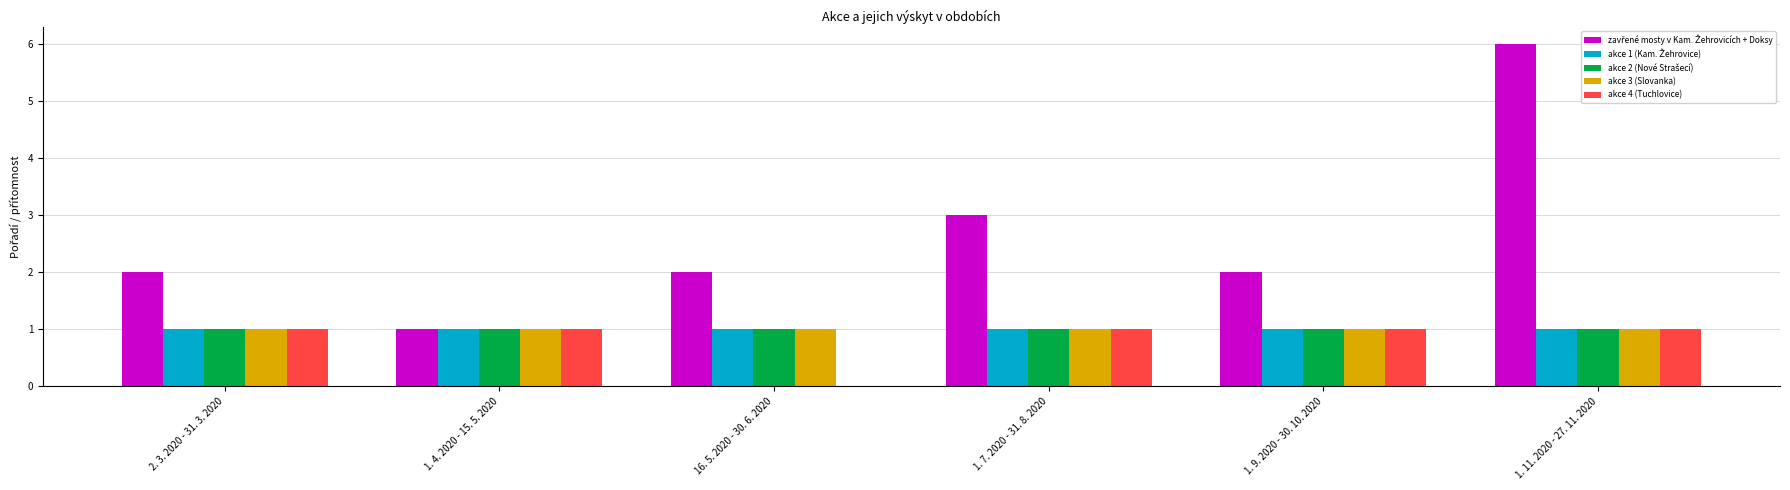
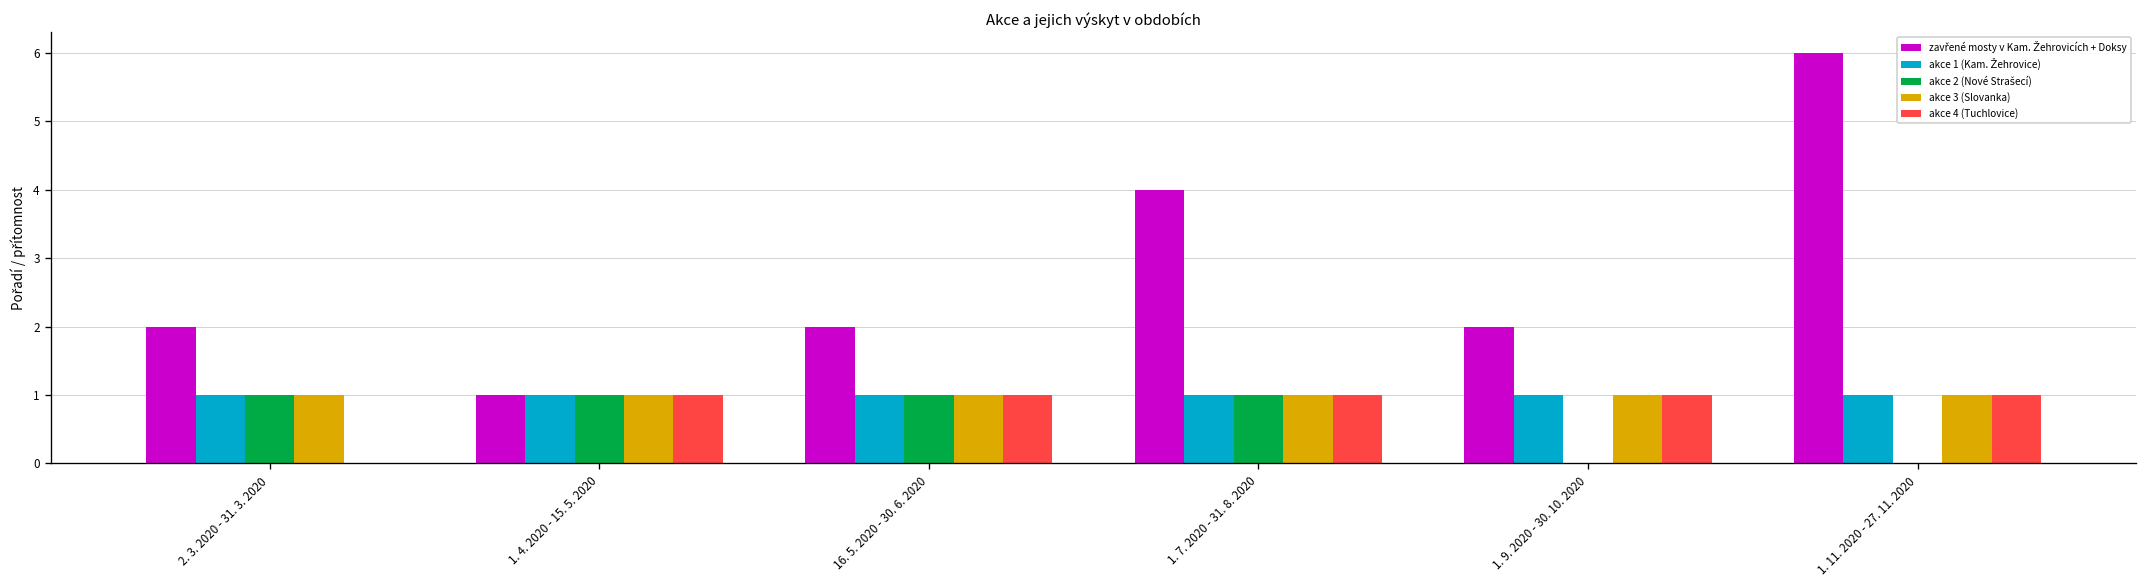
akce 4 (Tuchlovice), 2. 3. 2020 - 31. 3. 2020: 1 -> 0
akce 4 (Tuchlovice), 16. 5. 2020 - 30. 6. 2020: 0 -> 1
zavřené mosty v Kam. Žehrovicích + Doksy, 1. 7. 2020 - 31. 8. 2020: 3 -> 4
akce 2 (Nové Strašecí), 1. 9. 2020 - 30. 10. 2020: 1 -> 0
akce 2 (Nové Strašecí), 1. 11. 2020 - 27. 11. 2020: 1 -> 0
